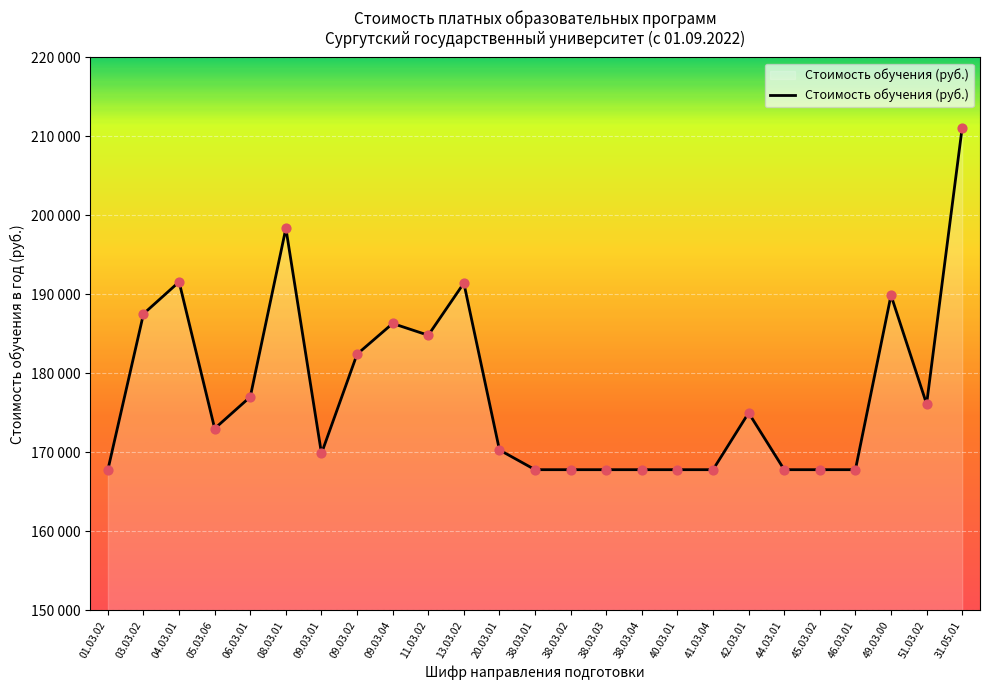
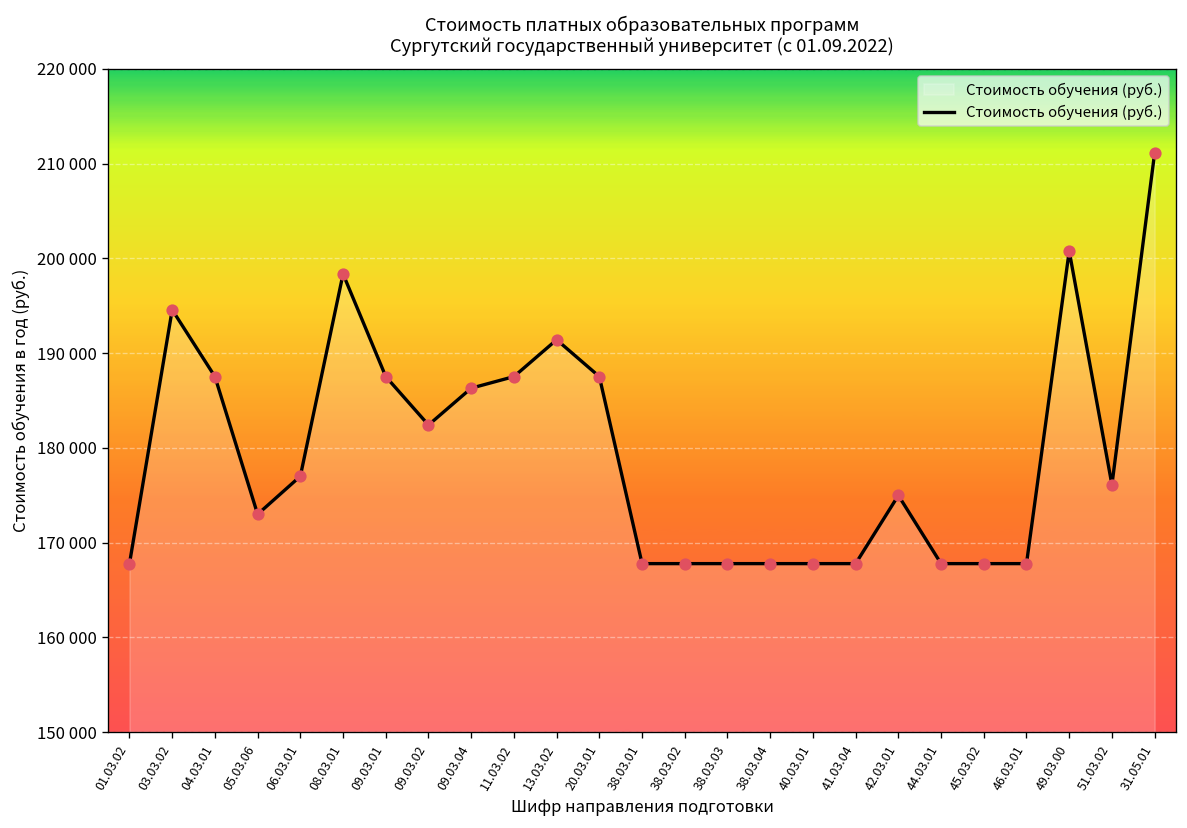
03.03.02: 188000 -> 195000
04.03.01: 192000 -> 188000
09.03.01: 170000 -> 188000
11.03.02: 185000 -> 188000
20.03.01: 170000 -> 188000
49.03.00: 190000 -> 201000
